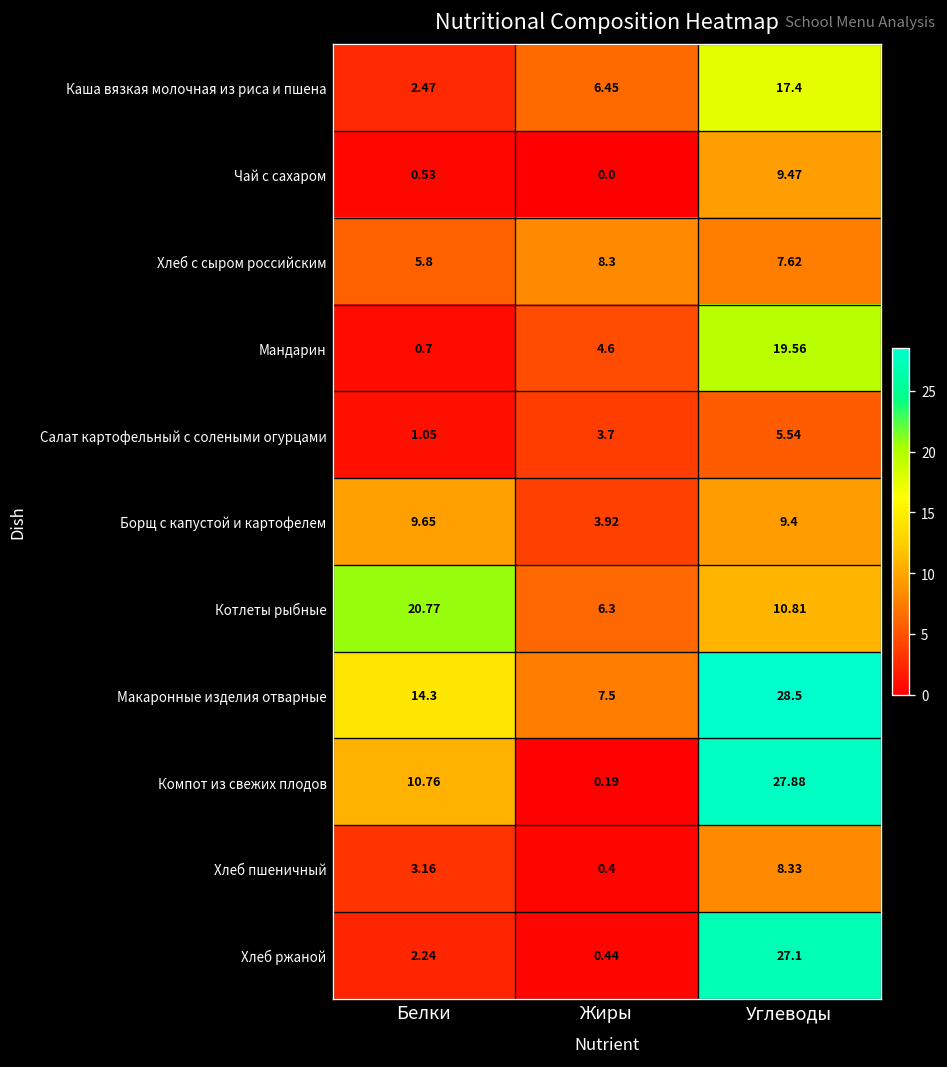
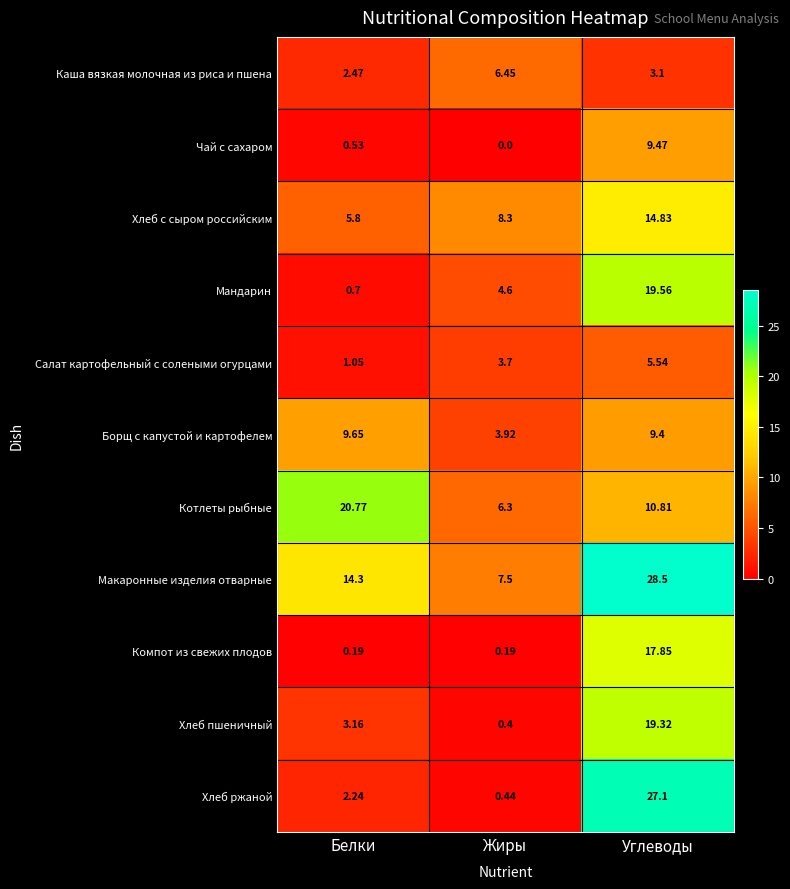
Каша вязкая молочная из риса и пшена, Углеводы: 17.4 -> 3.1
Хлеб с сыром российским, Углеводы: 7.62 -> 14.83
Компот из свежих плодов, Белки: 10.76 -> 0.19
Компот из свежих плодов, Углеводы: 27.88 -> 17.85
Хлеб пшеничный, Углеводы: 8.33 -> 19.32
